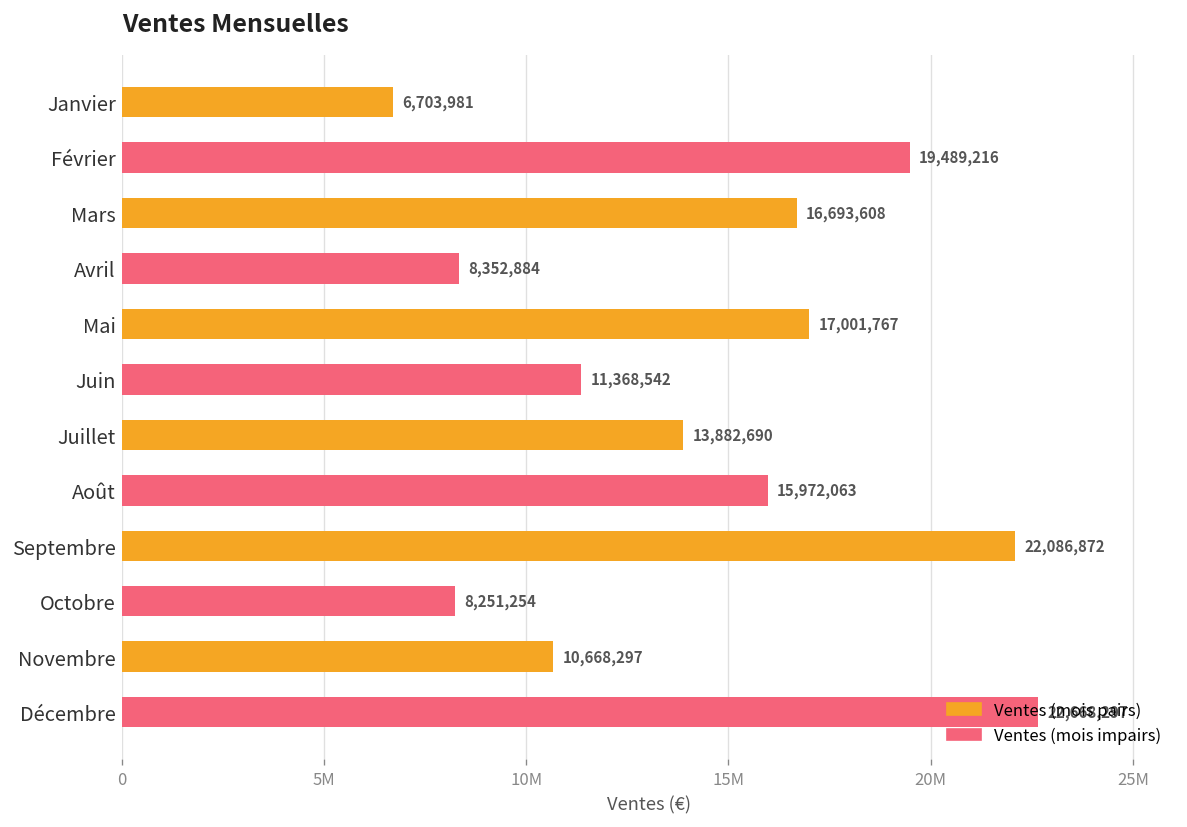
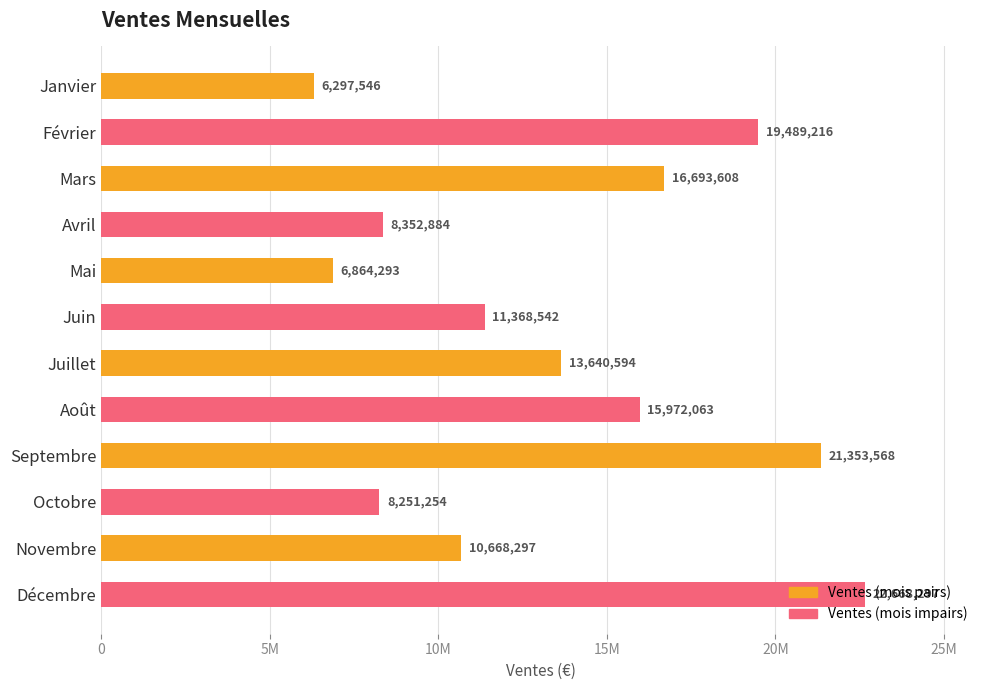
Janvier: 6,703,981 -> 6,297,546
Mai: 17,001,767 -> 6,864,293
Juillet: 13,882,690 -> 13,640,594
Septembre: 22,086,872 -> 21,353,568
